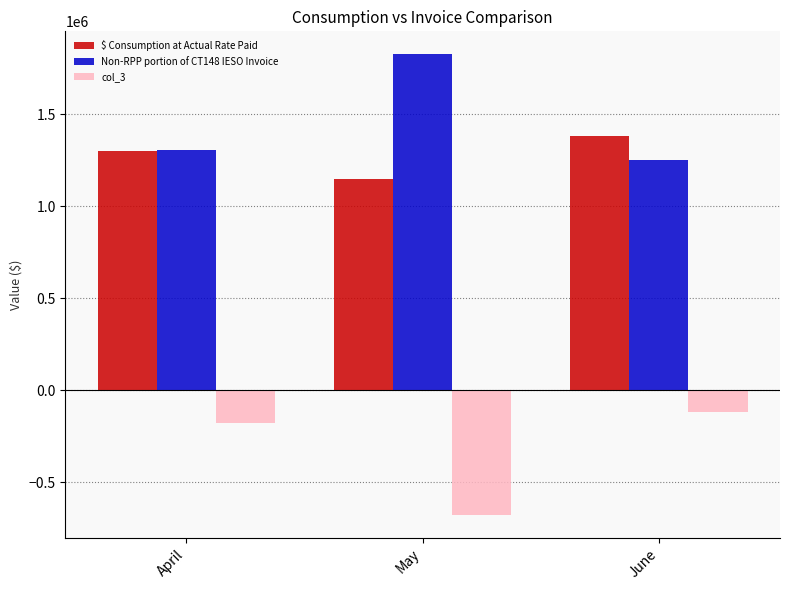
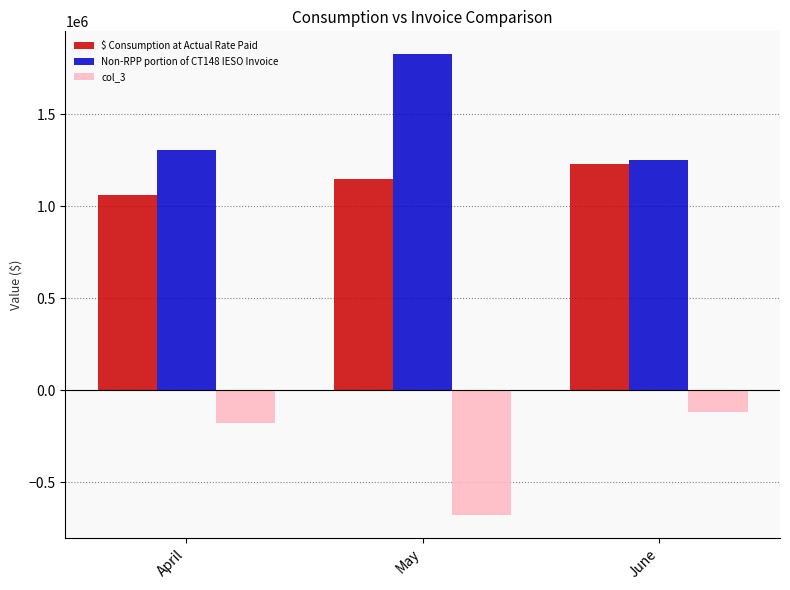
$ Consumption at Actual Rate Paid, April: 1300000 -> 1060000
$ Consumption at Actual Rate Paid, June: 1380000 -> 1230000
